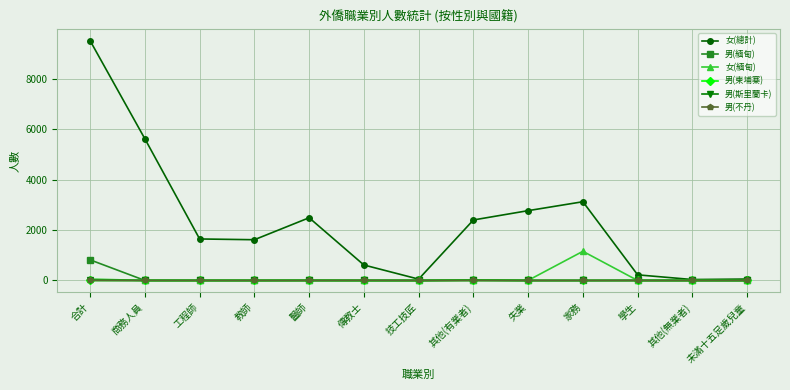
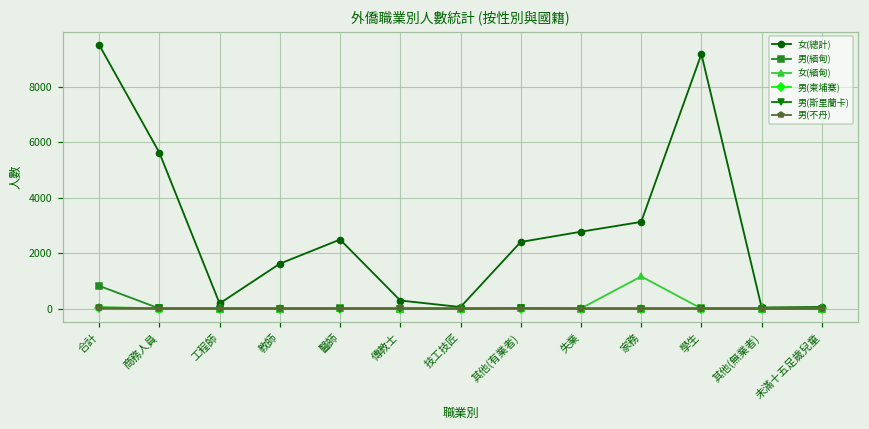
女(總計), 工程師: 1600 -> 200
女(總計), 傳教士: 600 -> 300
女(總計), 學生: 200 -> 9200
